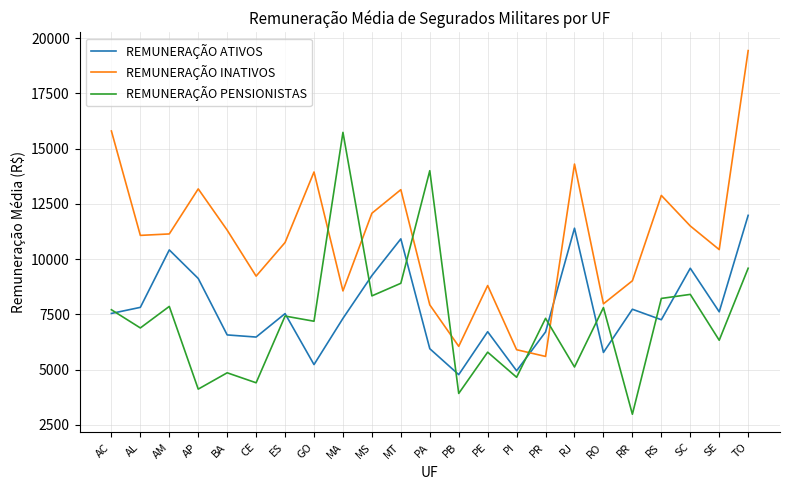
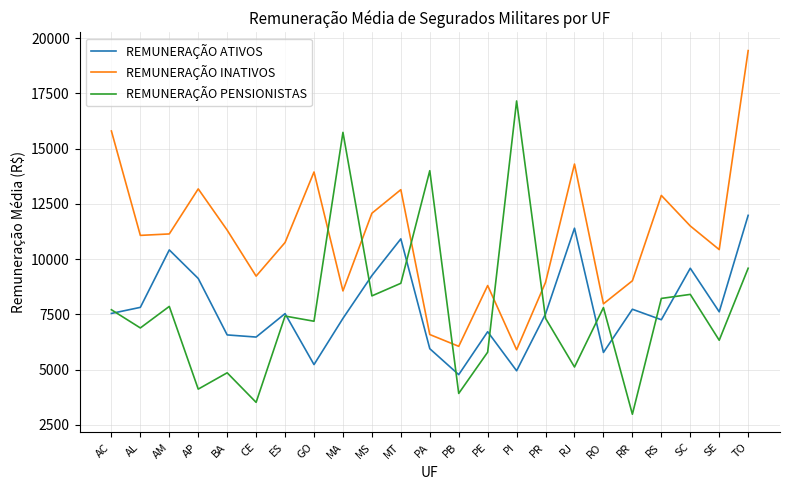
REMUNERAÇÃO PENSIONISTAS, CE: 4400 -> 3500
REMUNERAÇÃO INATIVOS, PA: 7900 -> 6600
REMUNERAÇÃO PENSIONISTAS, PI: 4700 -> 17200
REMUNERAÇÃO ATIVOS, PR: 6700 -> 7500
REMUNERAÇÃO INATIVOS, PR: 5600 -> 9000
